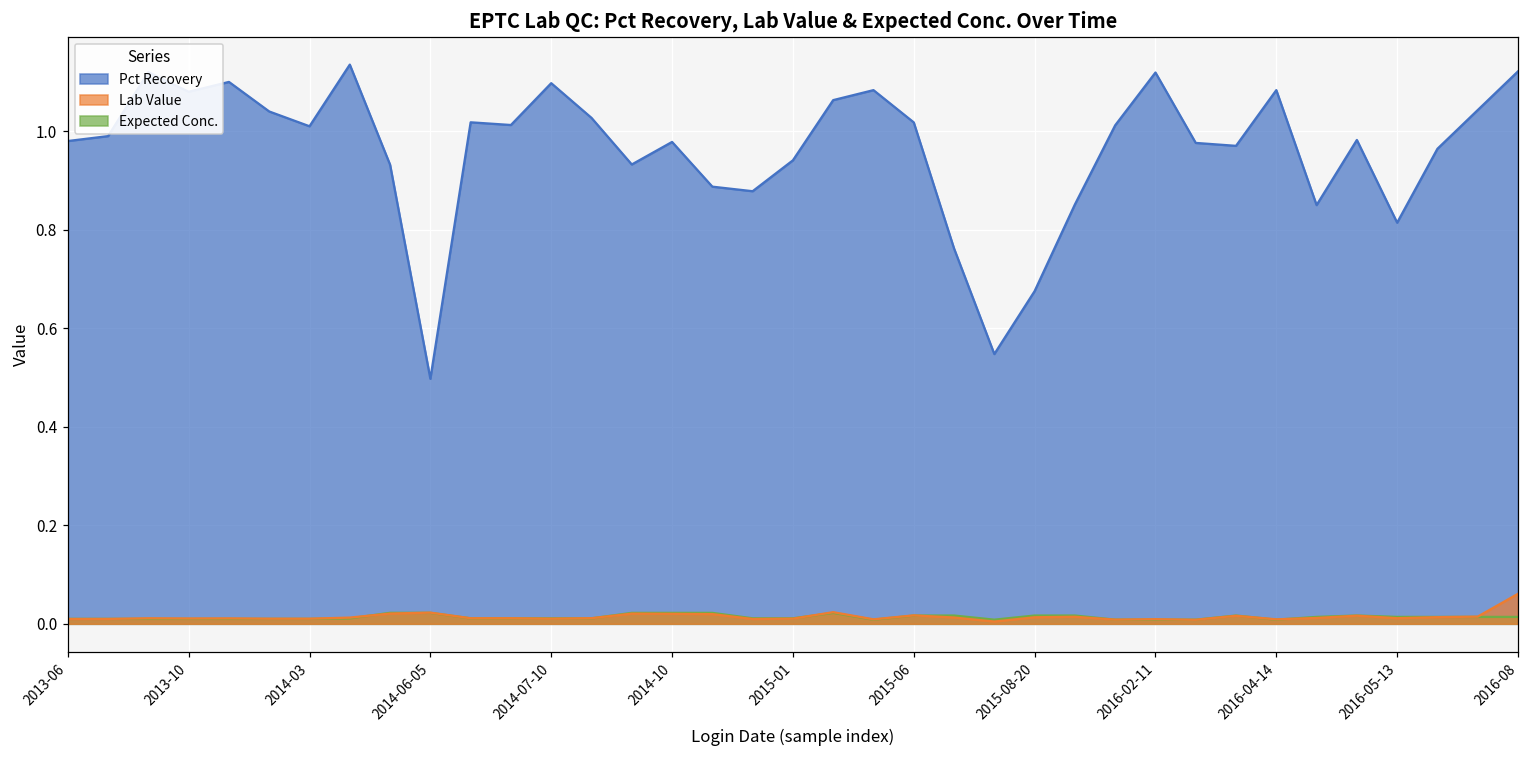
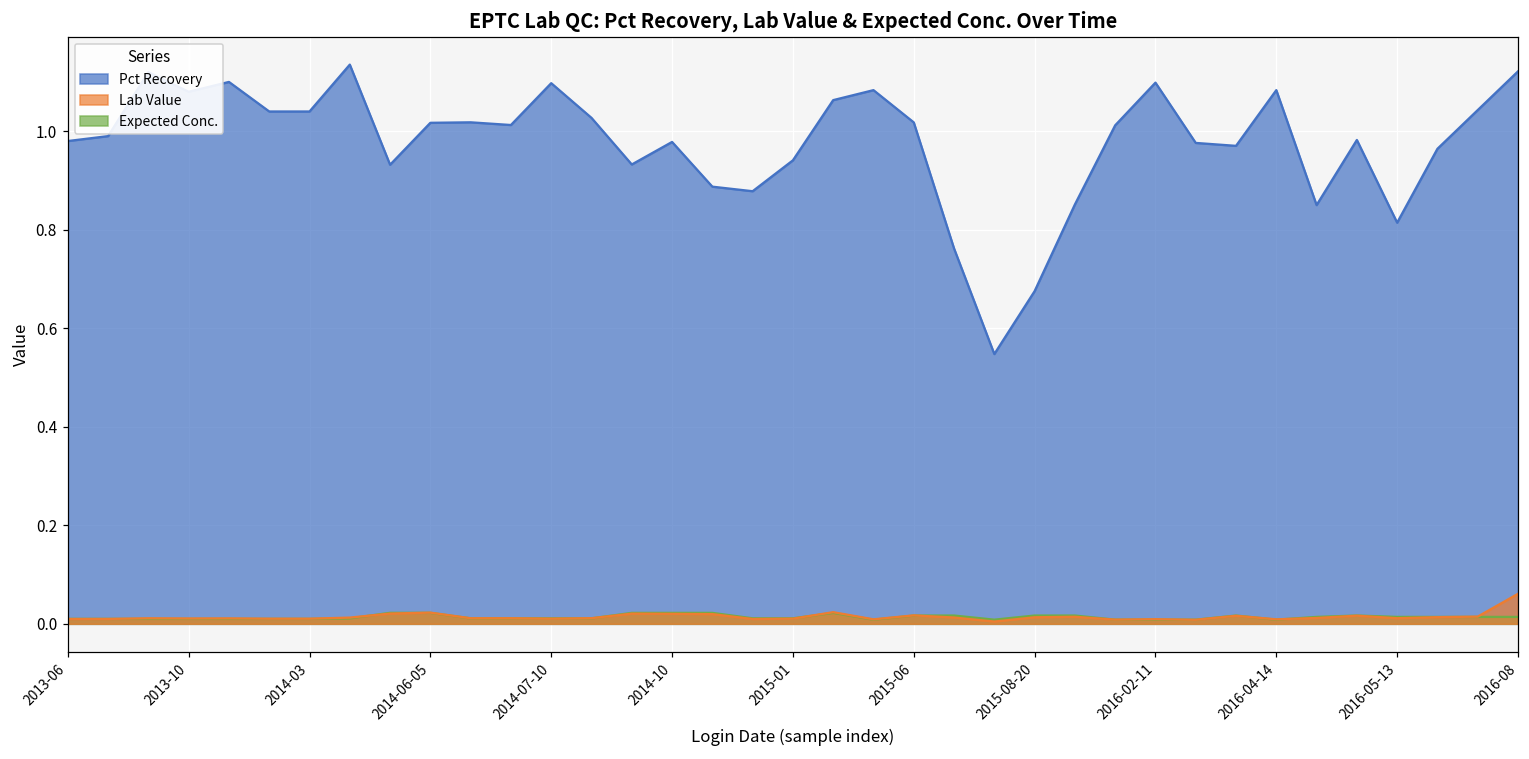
Pct Recovery, 2014-03: 1.01 -> 1.04
Pct Recovery, 2014-06-05: 0.50 -> 1.02
Pct Recovery, 2016-02-11: 1.12 -> 1.10
